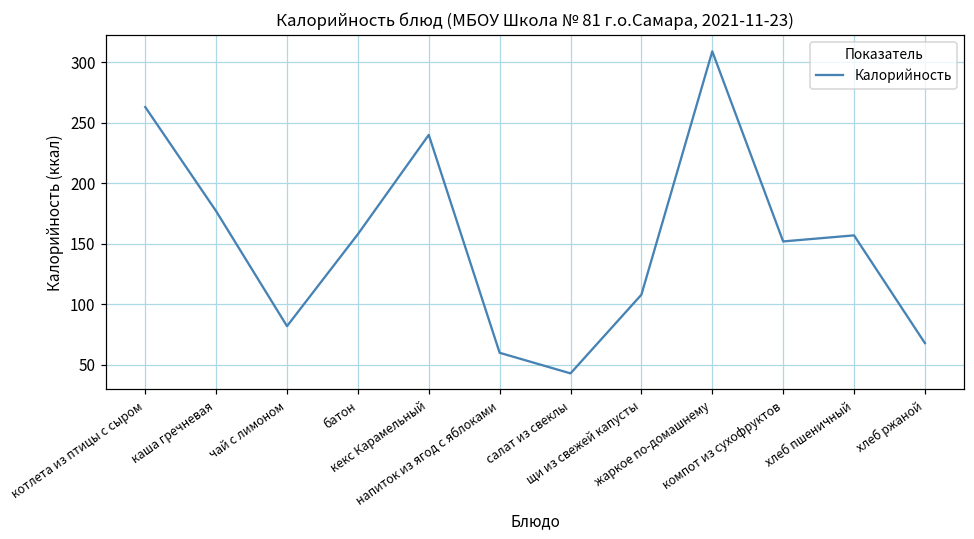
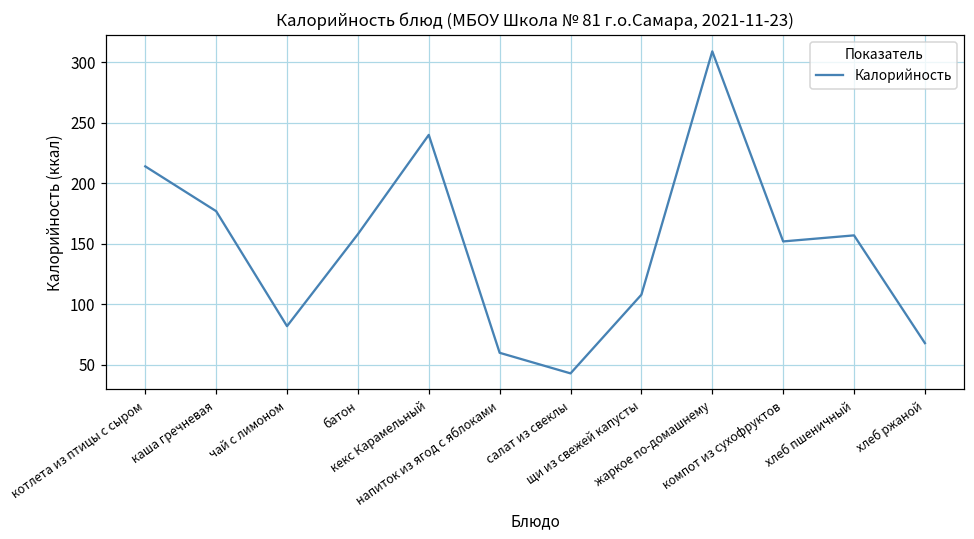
котлета из птицы с сыром: 263 -> 214
